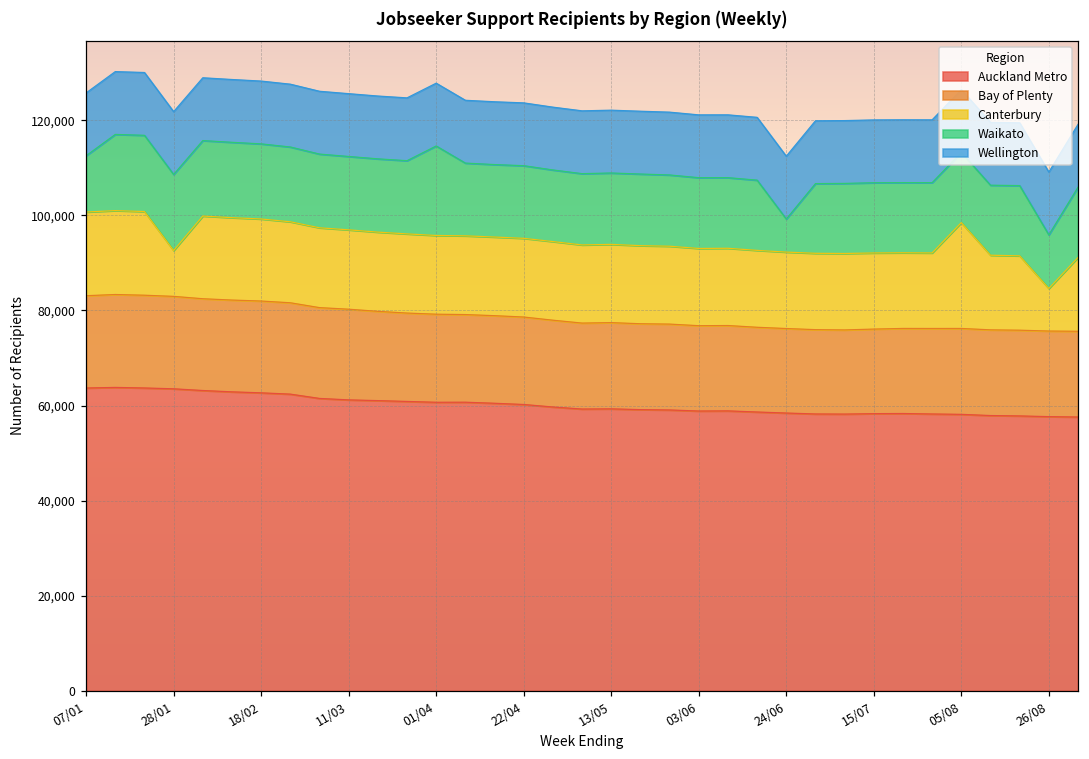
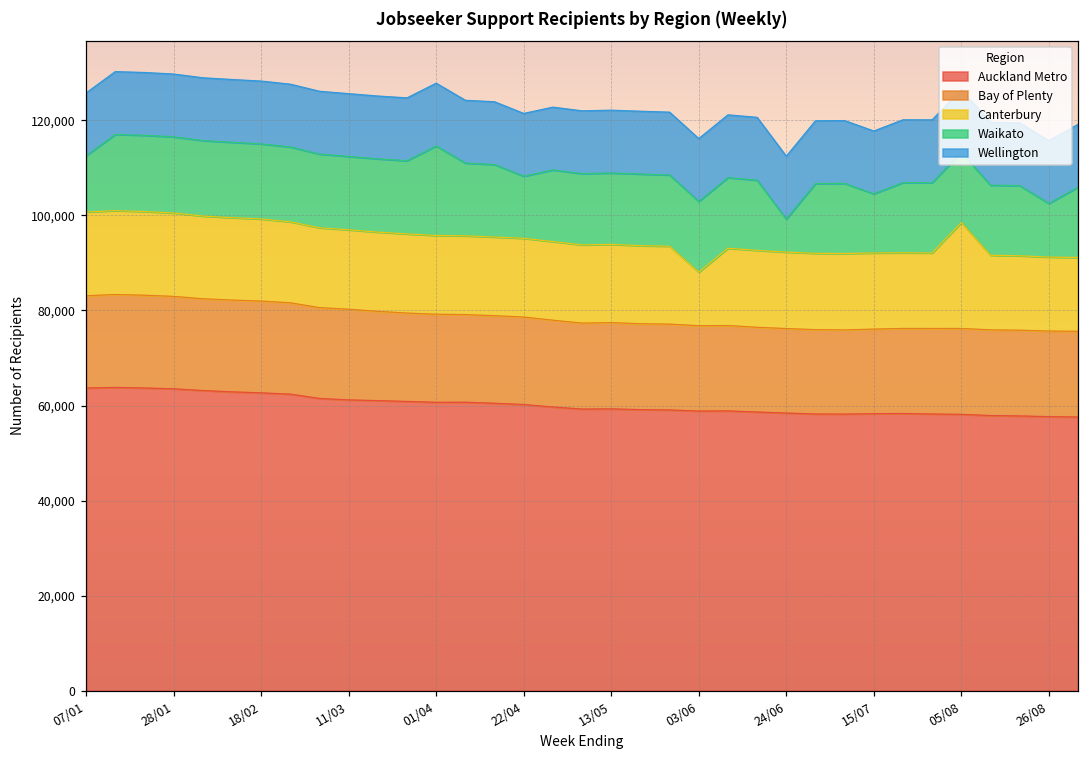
Canterbury, 28/01: 10,000 -> 18,000
Waikato, 22/04: 15,000 -> 13,000
Canterbury, 03/06: 16,000 -> 11,000
Waikato, 15/07: 15,000 -> 12,000
Canterbury, 26/08: 9,000 -> 16,000
